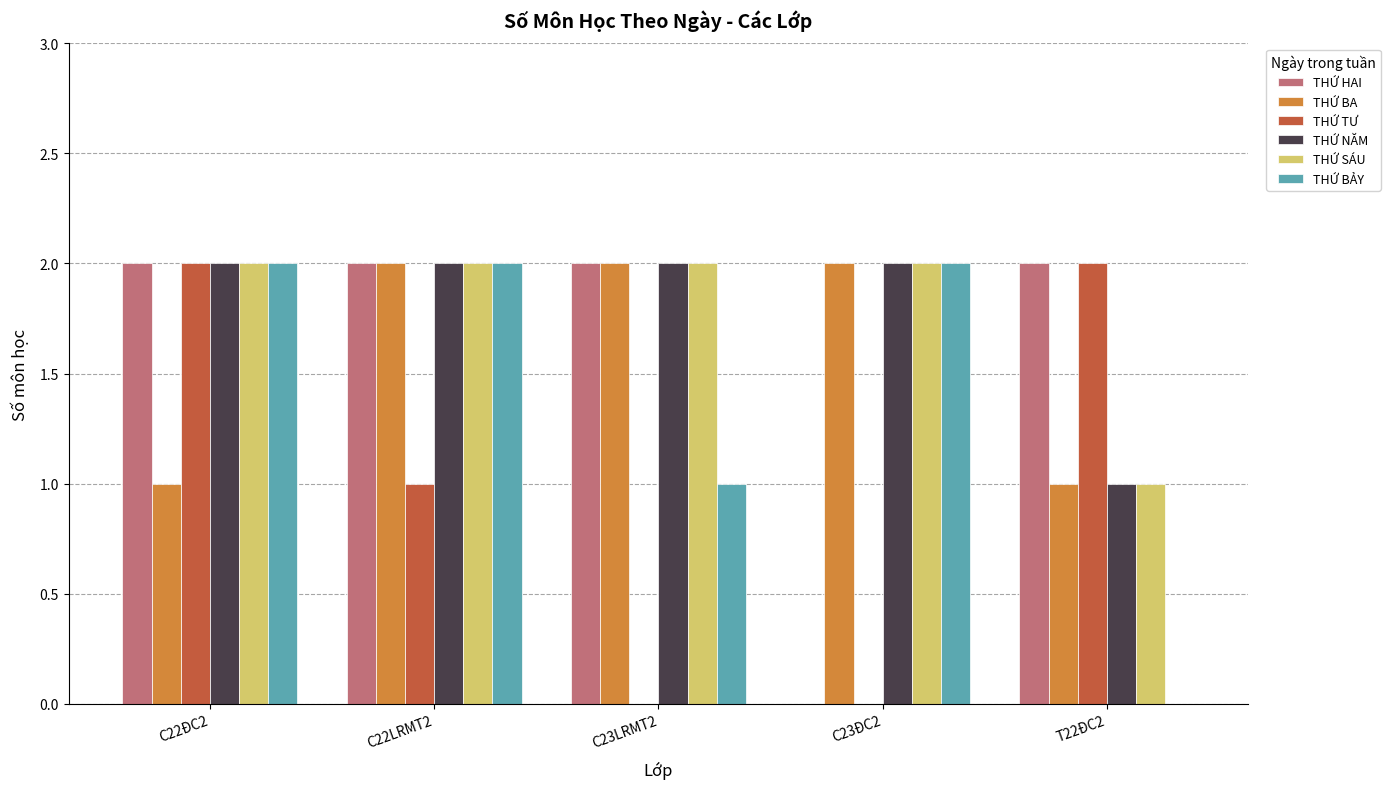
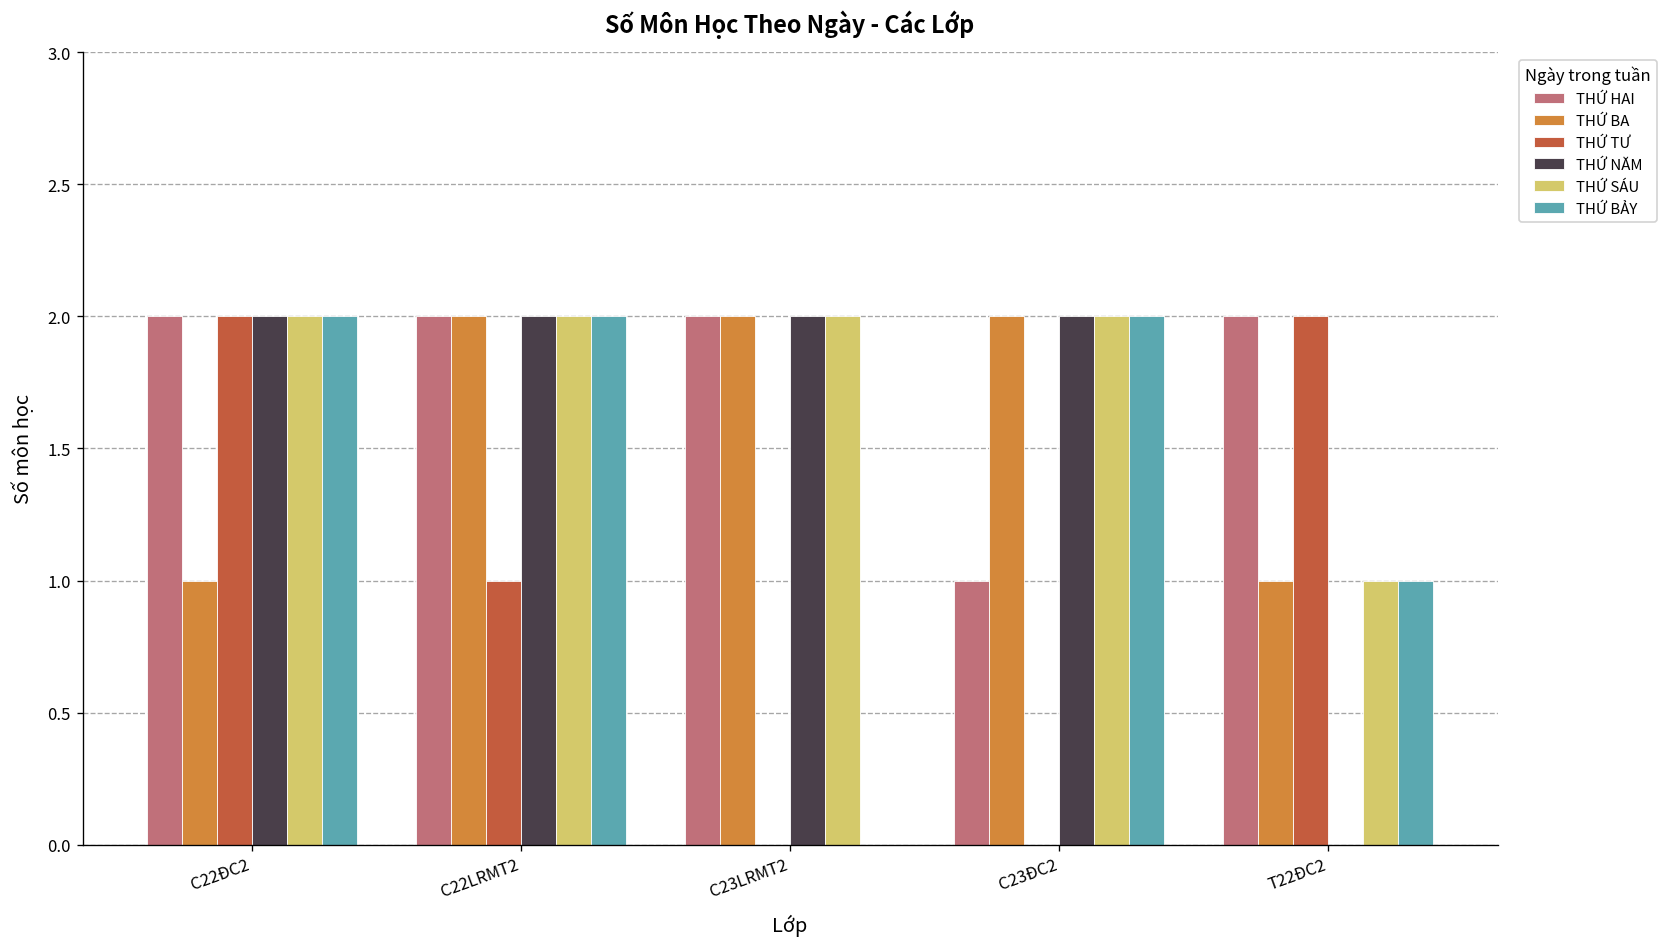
THỨ BẢY, C23LRMT2: 1 -> 0
THỨ HAI, C23ĐC2: 0 -> 1
THỨ NĂM, T22ĐC2: 1 -> 0
THỨ BẢY, T22ĐC2: 0 -> 1
